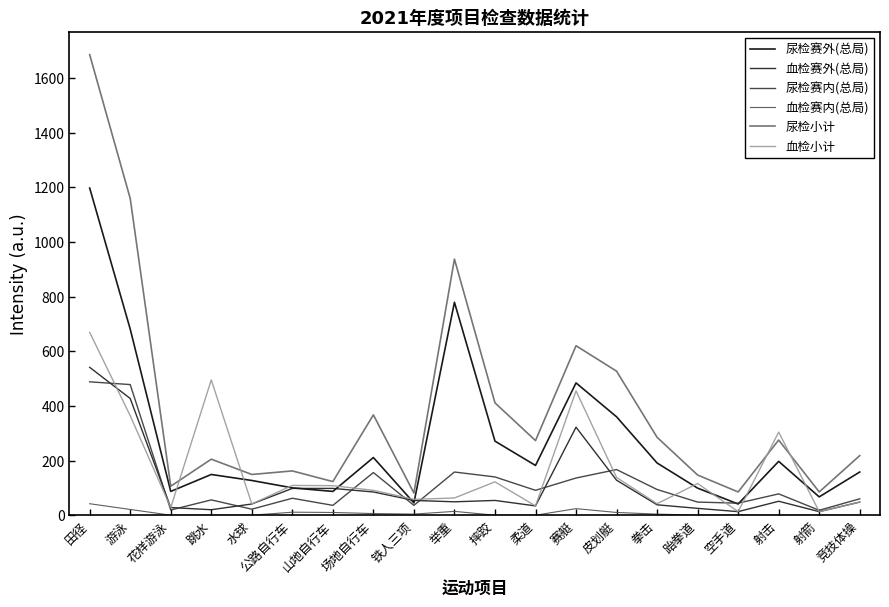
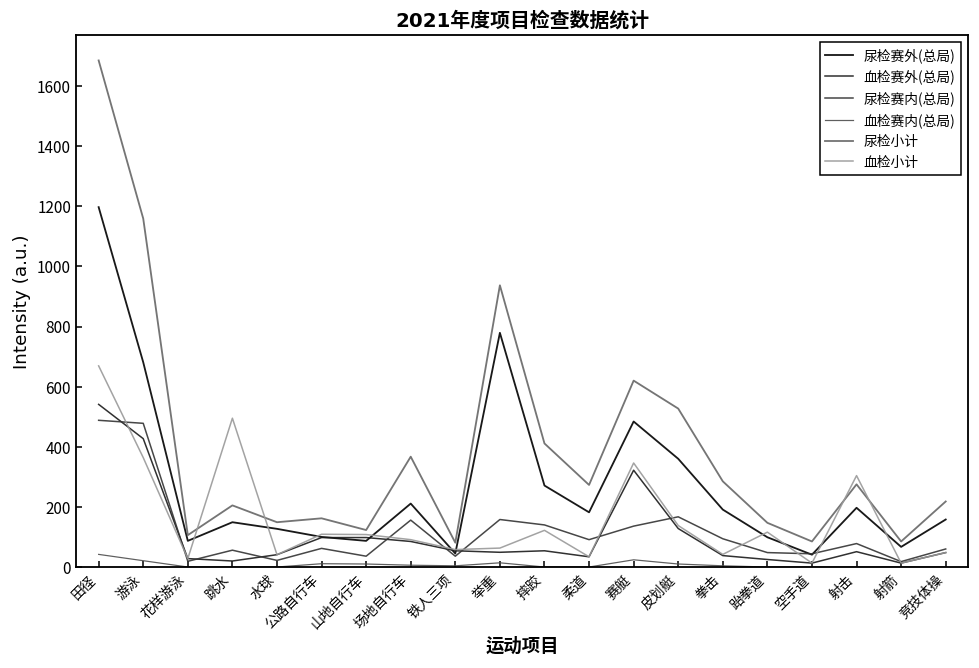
血检小计, 赛艇: 460 -> 350
